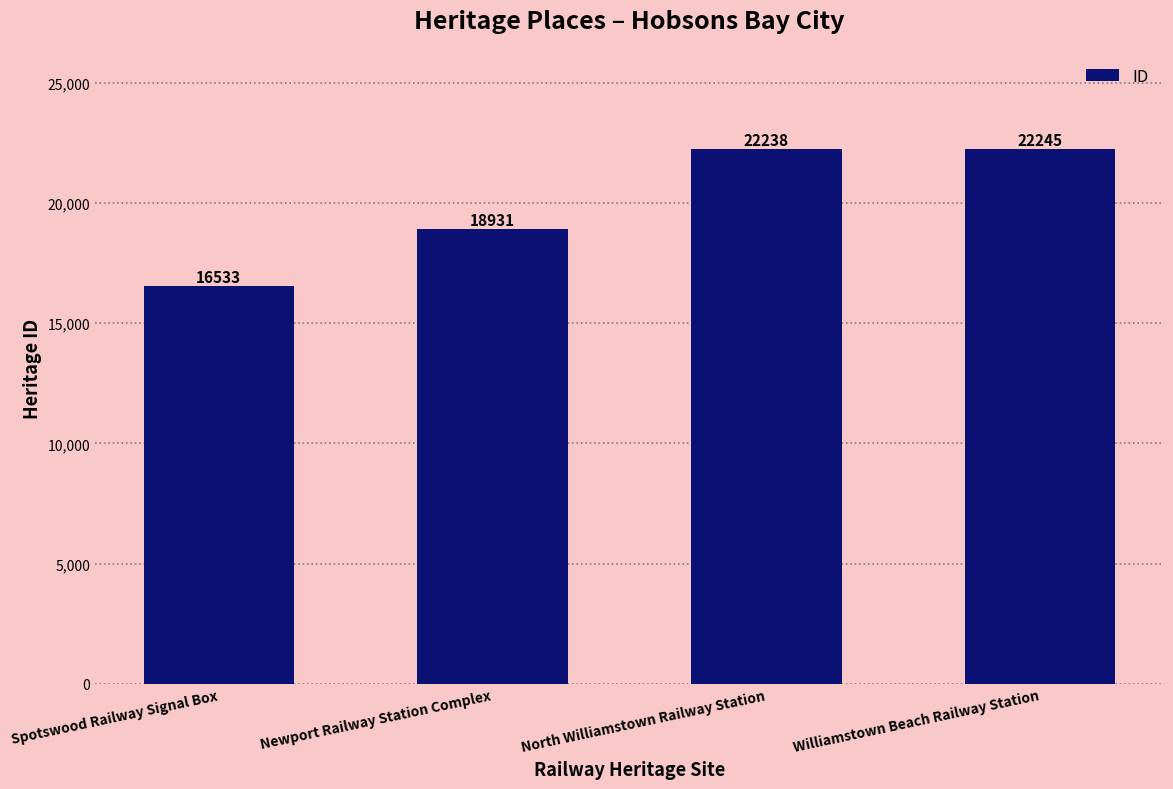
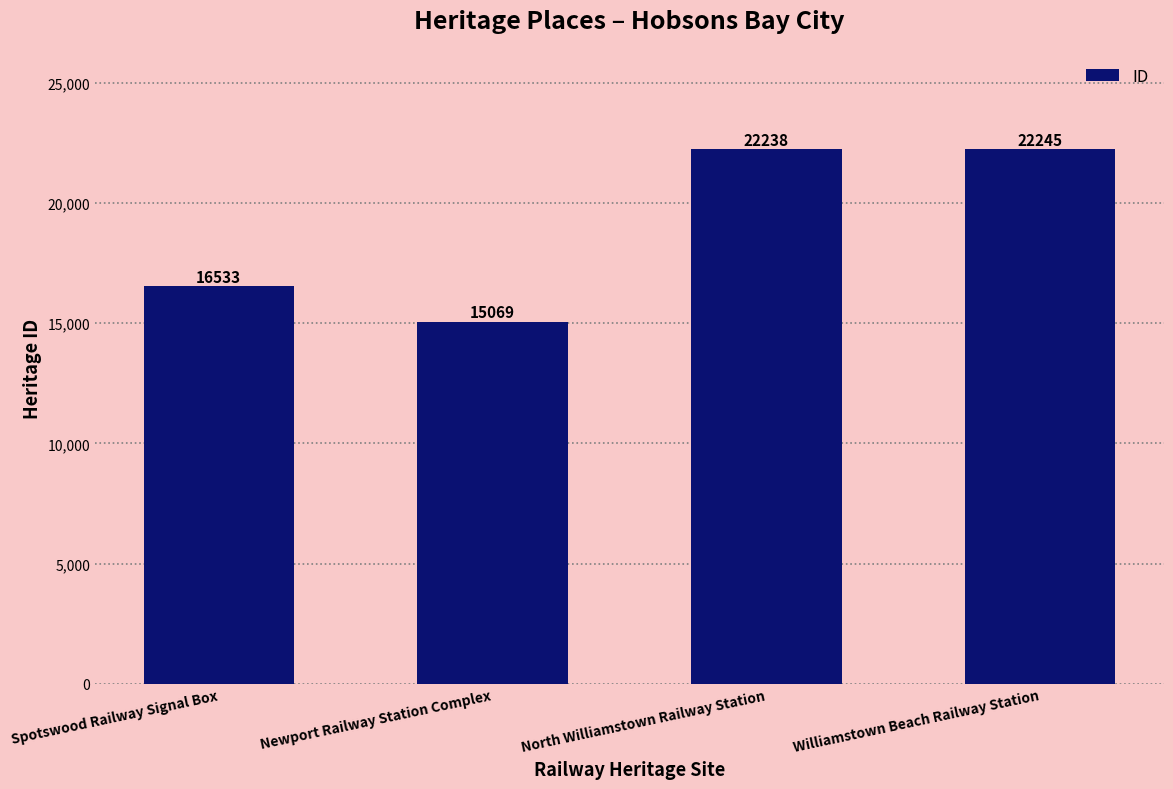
Newport Railway Station Complex: 18931 -> 15069
